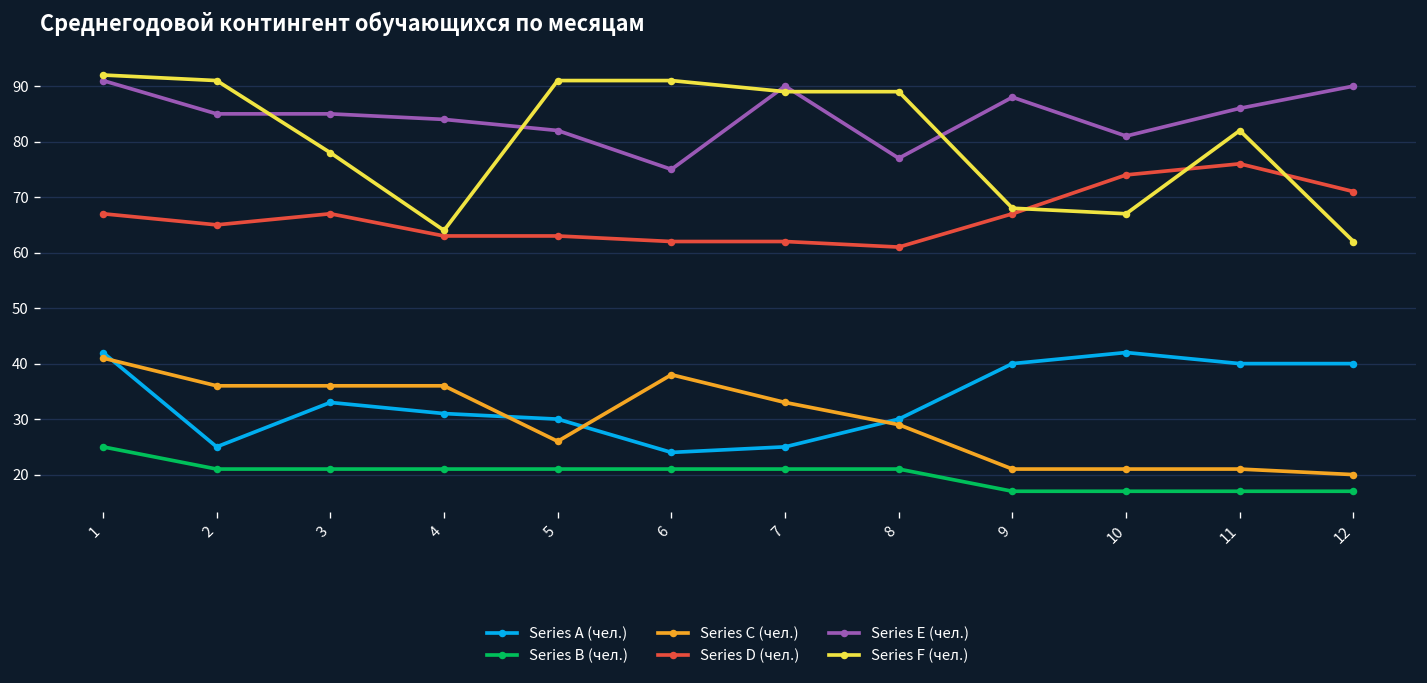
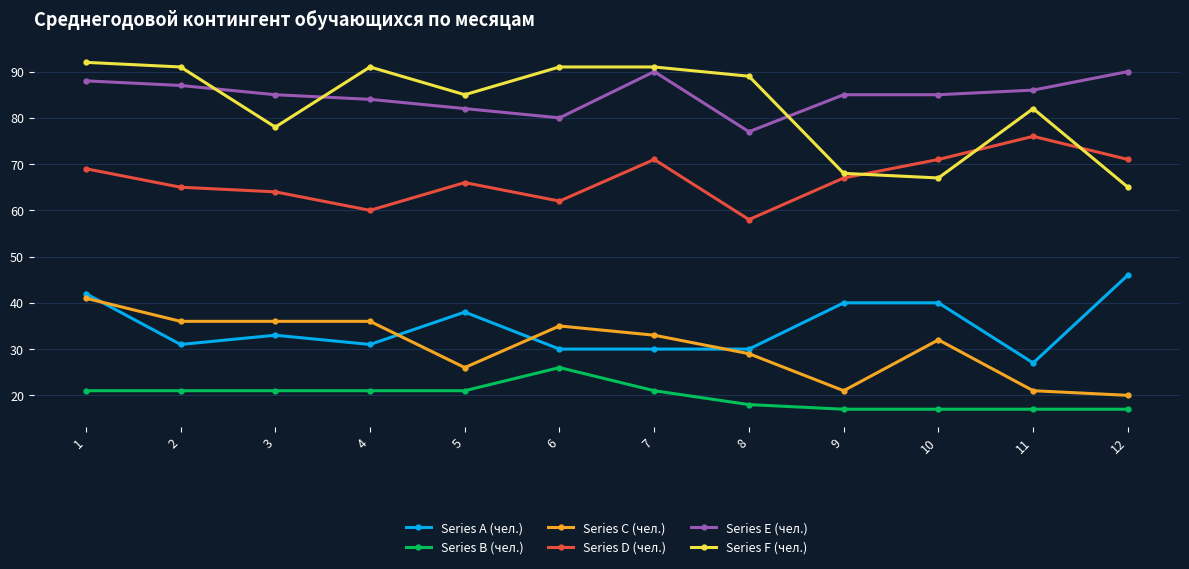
Series B (чел.), 1: 25 -> 21
Series D (чел.), 1: 67 -> 69
Series E (чел.), 1: 91 -> 88
Series A (чел.), 2: 25 -> 31
Series E (чел.), 2: 85 -> 87
Series D (чел.), 3: 67 -> 64
Series D (чел.), 4: 63 -> 60
Series F (чел.), 4: 64 -> 91
Series A (чел.), 5: 30 -> 38
Series D (чел.), 5: 63 -> 66
Series F (чел.), 5: 91 -> 85
Series A (чел.), 6: 24 -> 30
Series B (чел.), 6: 21 -> 26
Series C (чел.), 6: 38 -> 35
Series E (чел.), 6: 75 -> 80
Series A (чел.), 7: 25 -> 30
Series D (чел.), 7: 62 -> 71
Series F (чел.), 7: 89 -> 91
Series B (чел.), 8: 21 -> 18
Series D (чел.), 8: 61 -> 58
Series E (чел.), 9: 88 -> 85
Series A (чел.), 10: 42 -> 40
Series C (чел.), 10: 21 -> 32
Series D (чел.), 10: 74 -> 71
Series E (чел.), 10: 81 -> 85
Series A (чел.), 11: 40 -> 27
Series A (чел.), 12: 40 -> 46
Series F (чел.), 12: 62 -> 65
